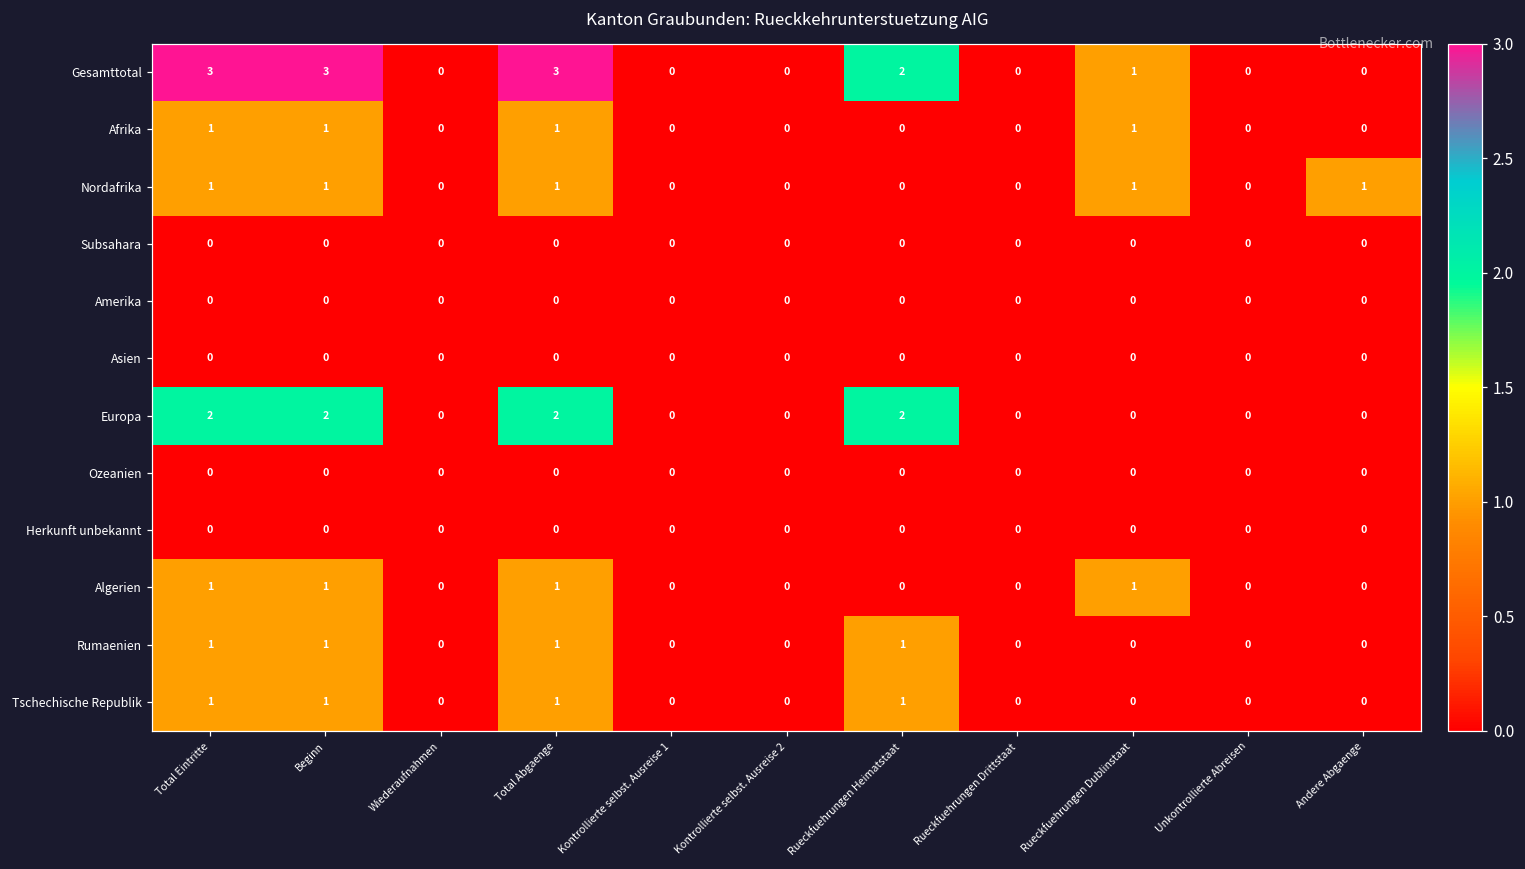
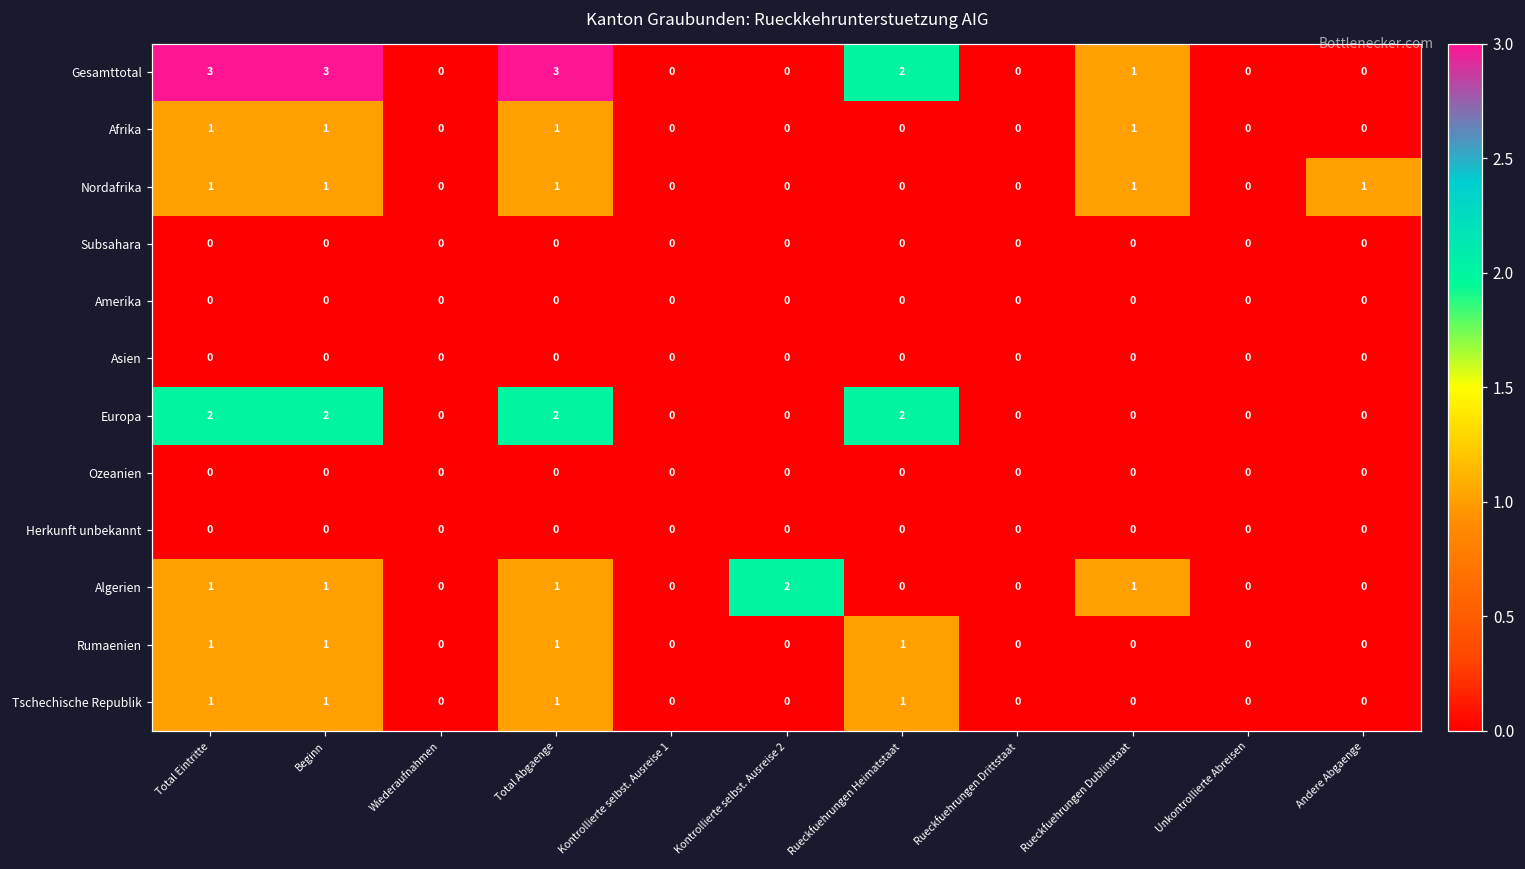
Algerien, Kontrollierte selbst. Ausreise 2: 0 -> 2
